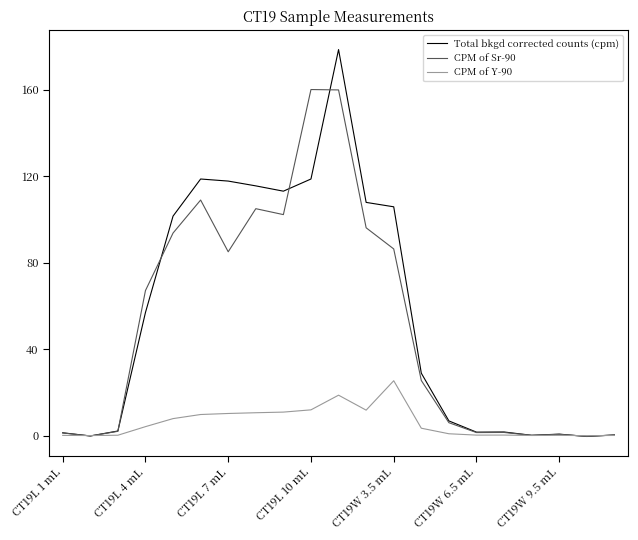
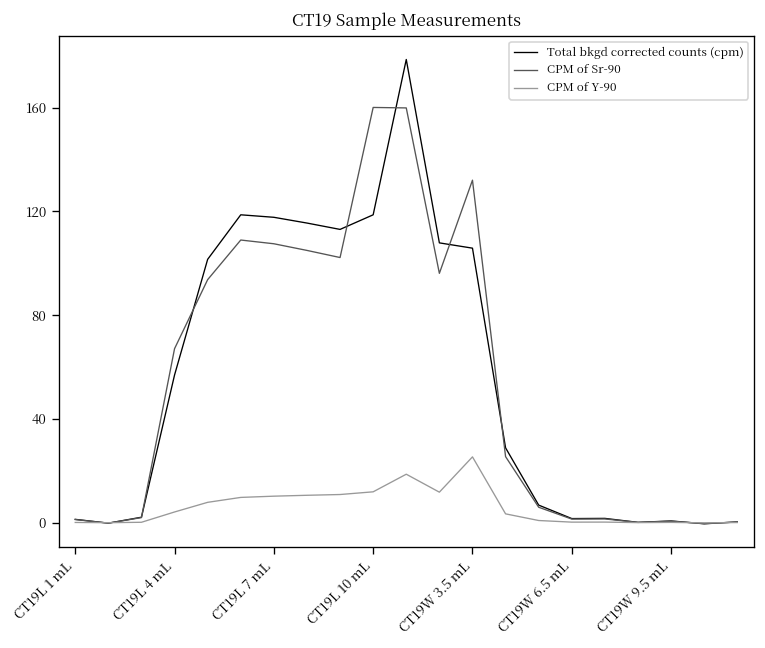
CPM of Sr-90, CT19L 7 mL: 85 -> 108
CPM of Sr-90, CT19W 3.5 mL: 86 -> 132
